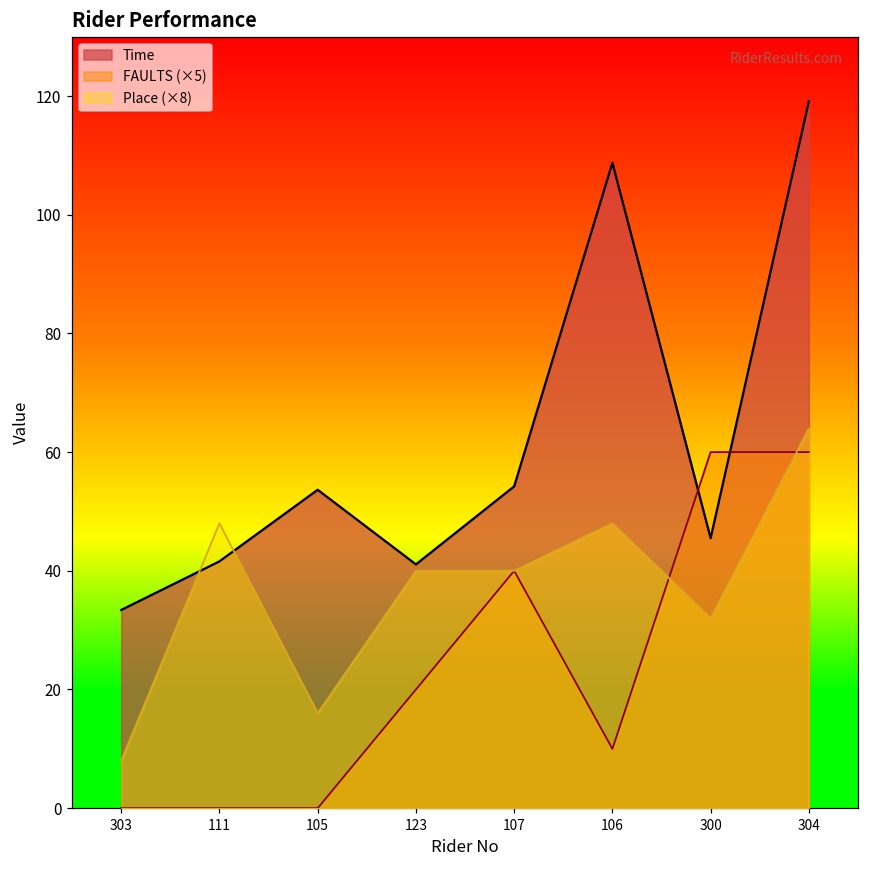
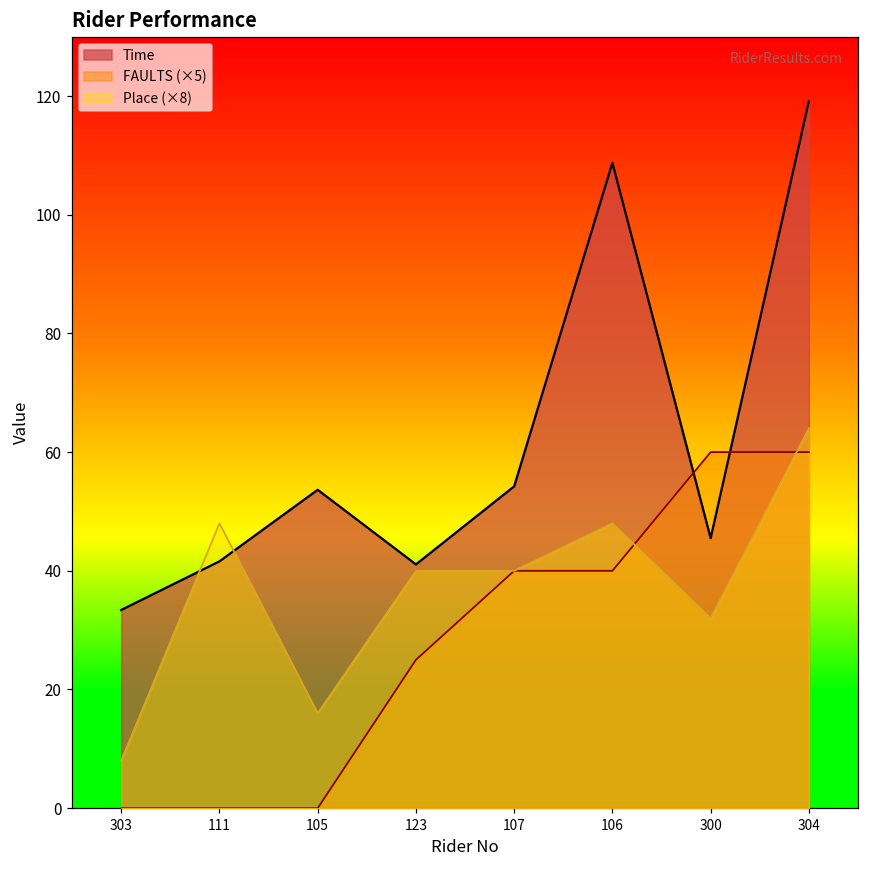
FAULTS (×5), 123: 20 -> 25
FAULTS (×5), 106: 10 -> 40
